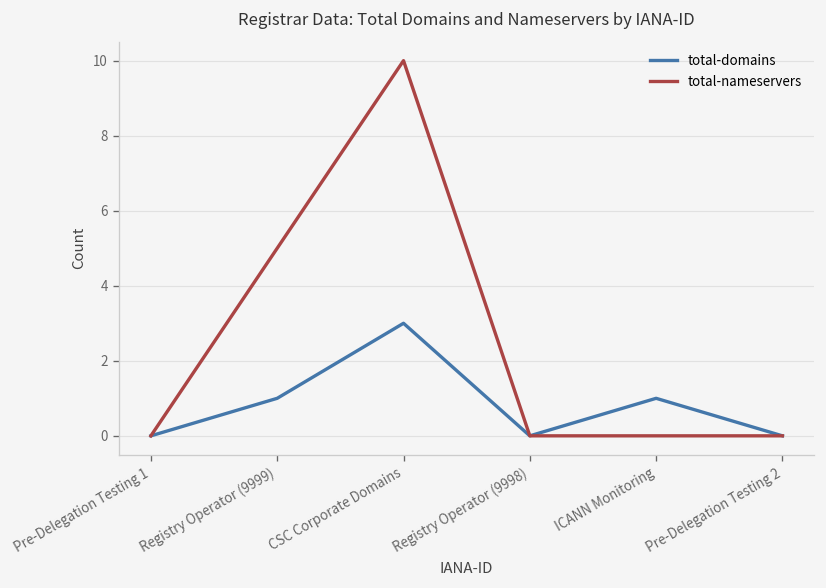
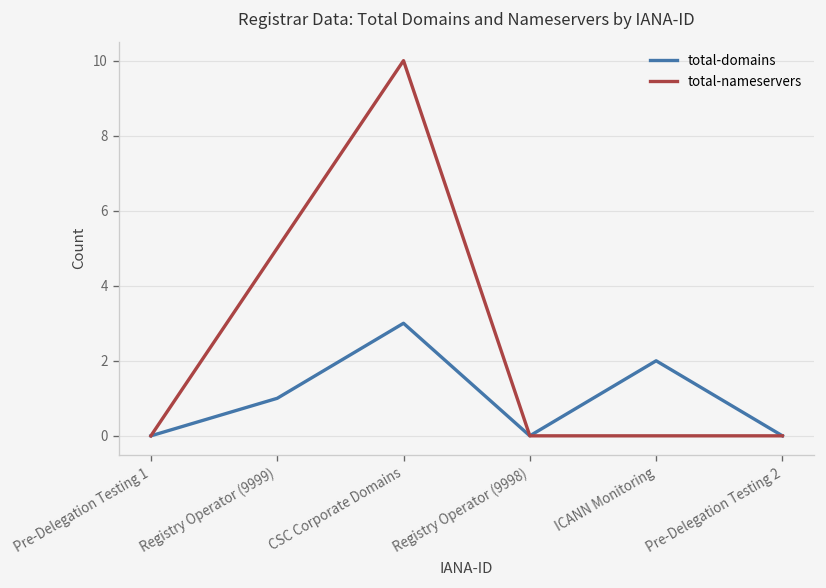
total-domains, ICANN Monitoring: 1 -> 2
